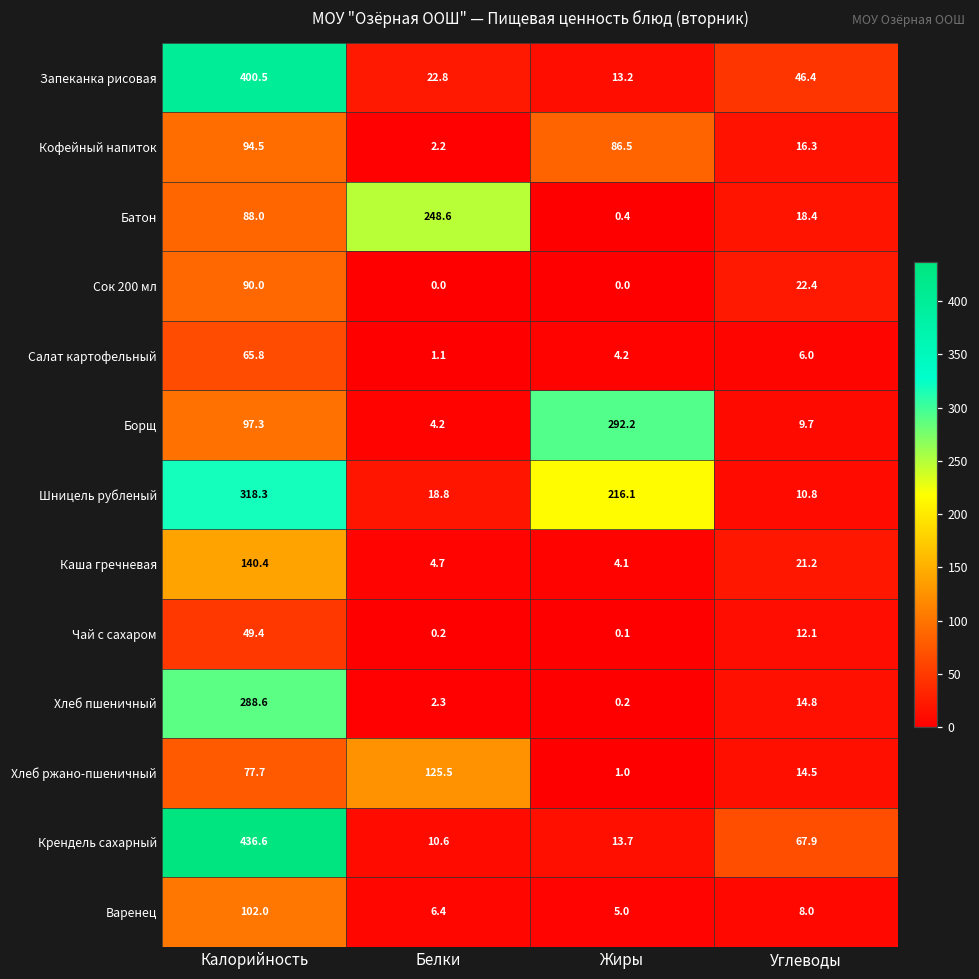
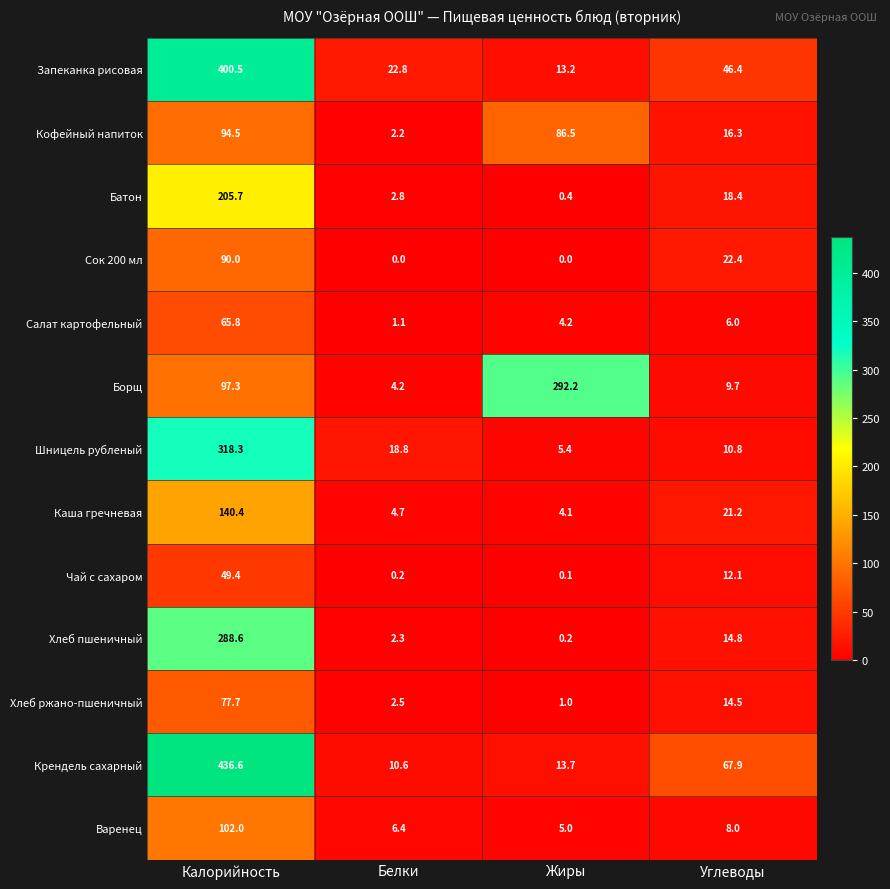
Батон, Калорийность: 88.0 -> 205.7
Батон, Белки: 248.6 -> 2.8
Шницель рубленый, Жиры: 216.1 -> 5.4
Хлеб ржано-пшеничный, Белки: 125.5 -> 2.5
